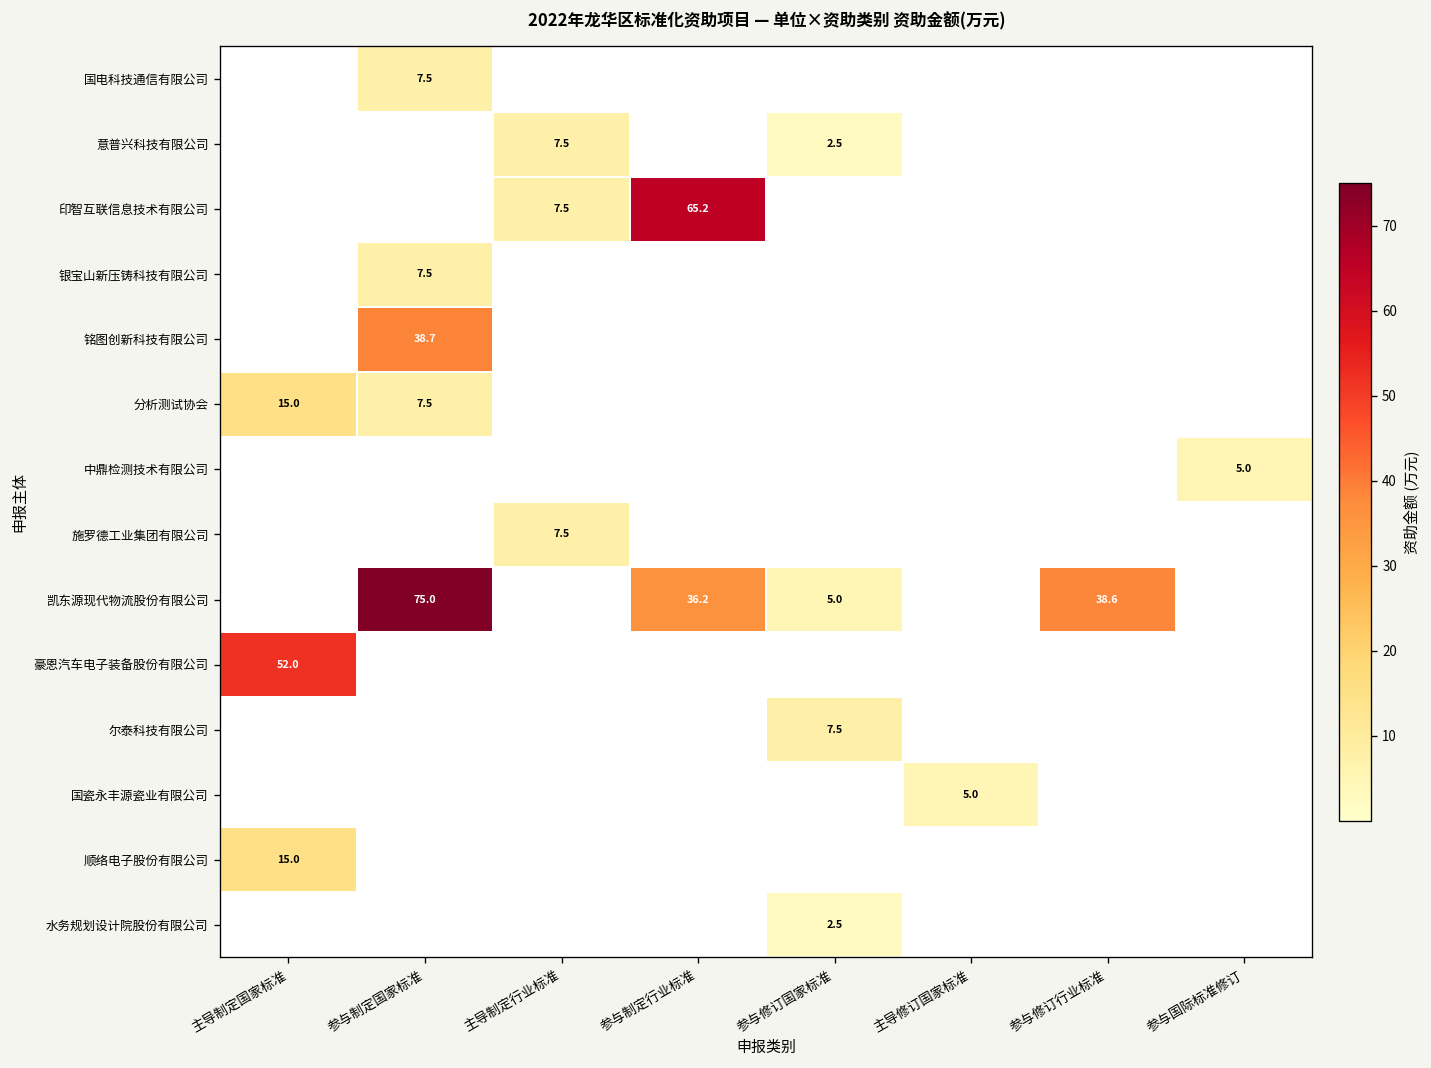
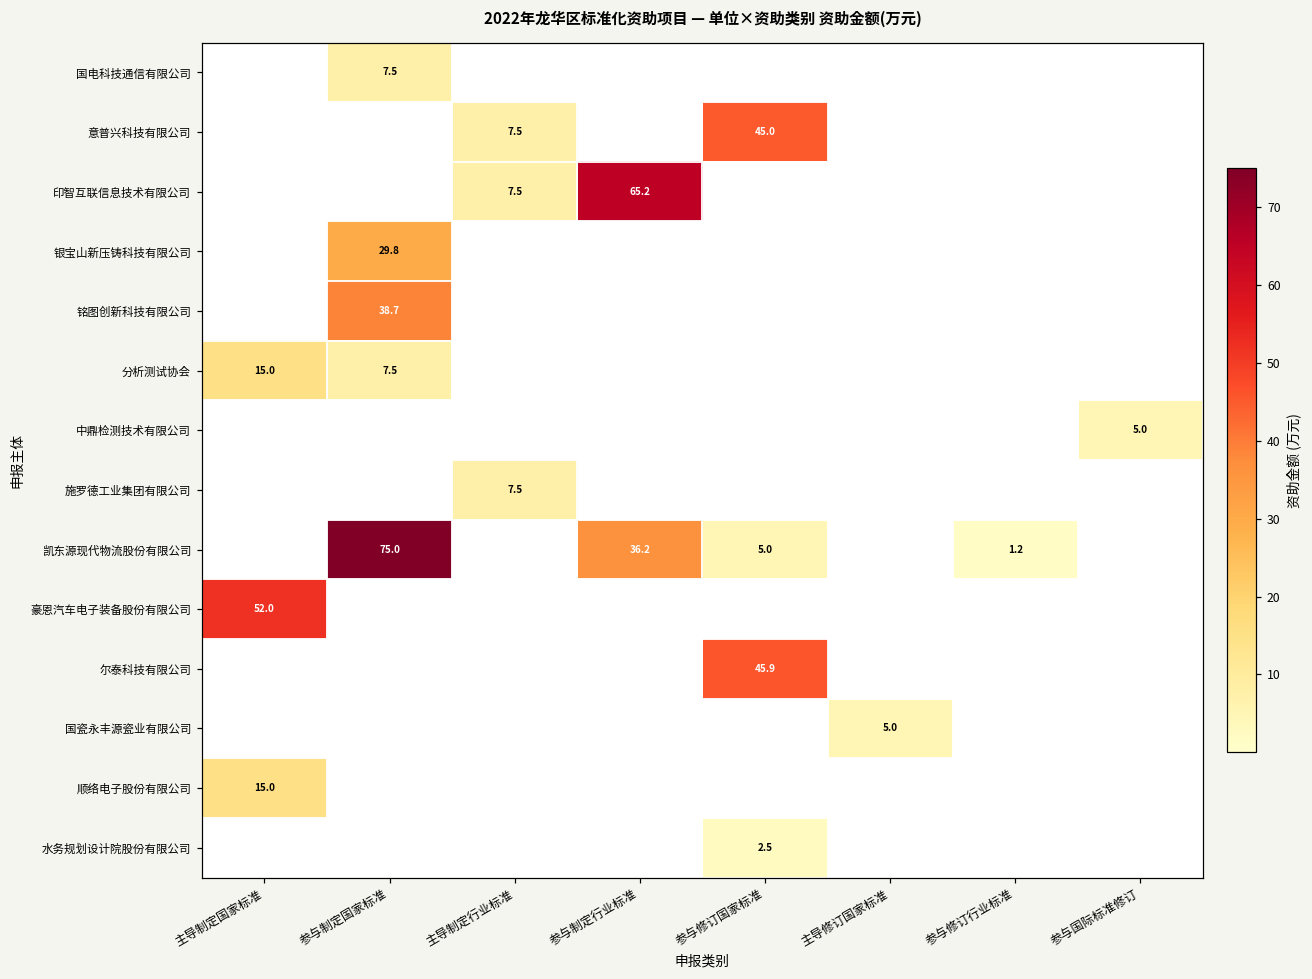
意普兴科技有限公司, 参与修订国家标准: 2.5 -> 45.0
银宝山新压铸科技有限公司, 参与制定国家标准: 7.5 -> 29.8
凯东源现代物流股份有限公司, 参与修订行业标准: 38.6 -> 1.2
尔泰科技有限公司, 参与修订国家标准: 7.5 -> 45.9
